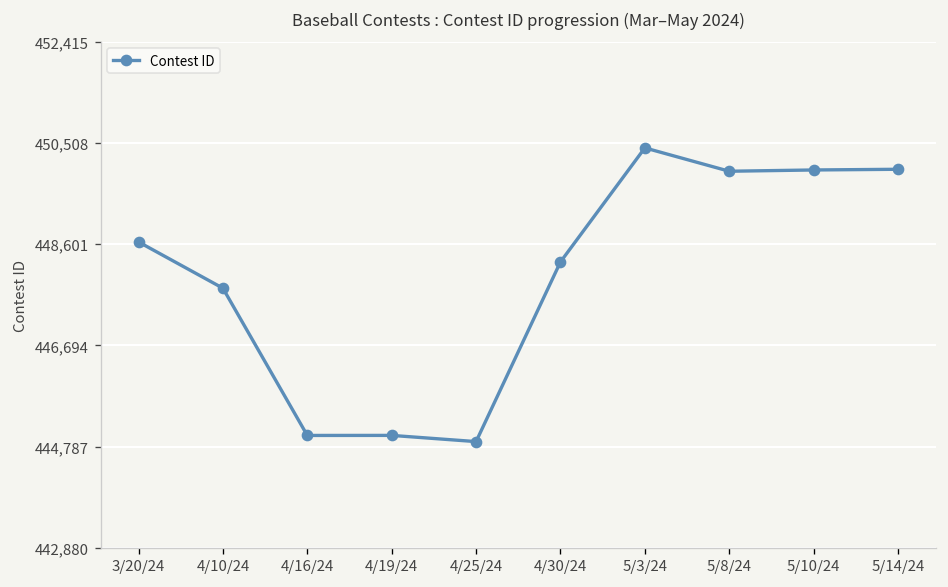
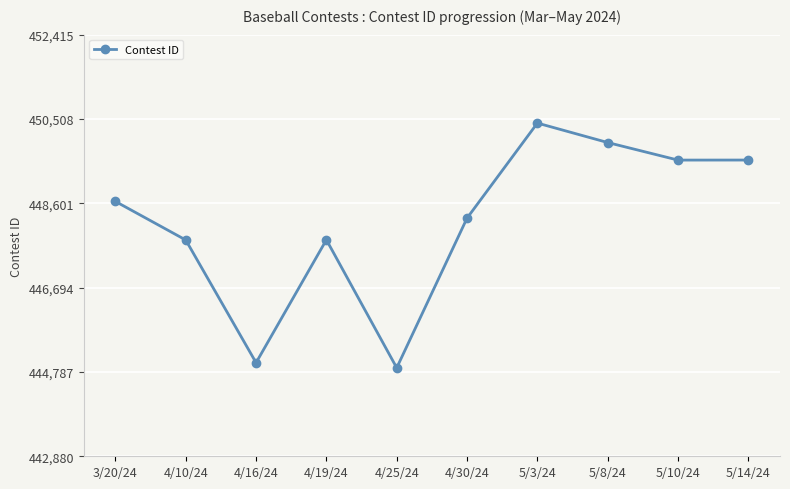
4/19/24: 445,000 -> 447,800
5/10/24: 450,000 -> 449,600
5/14/24: 450,000 -> 449,600
